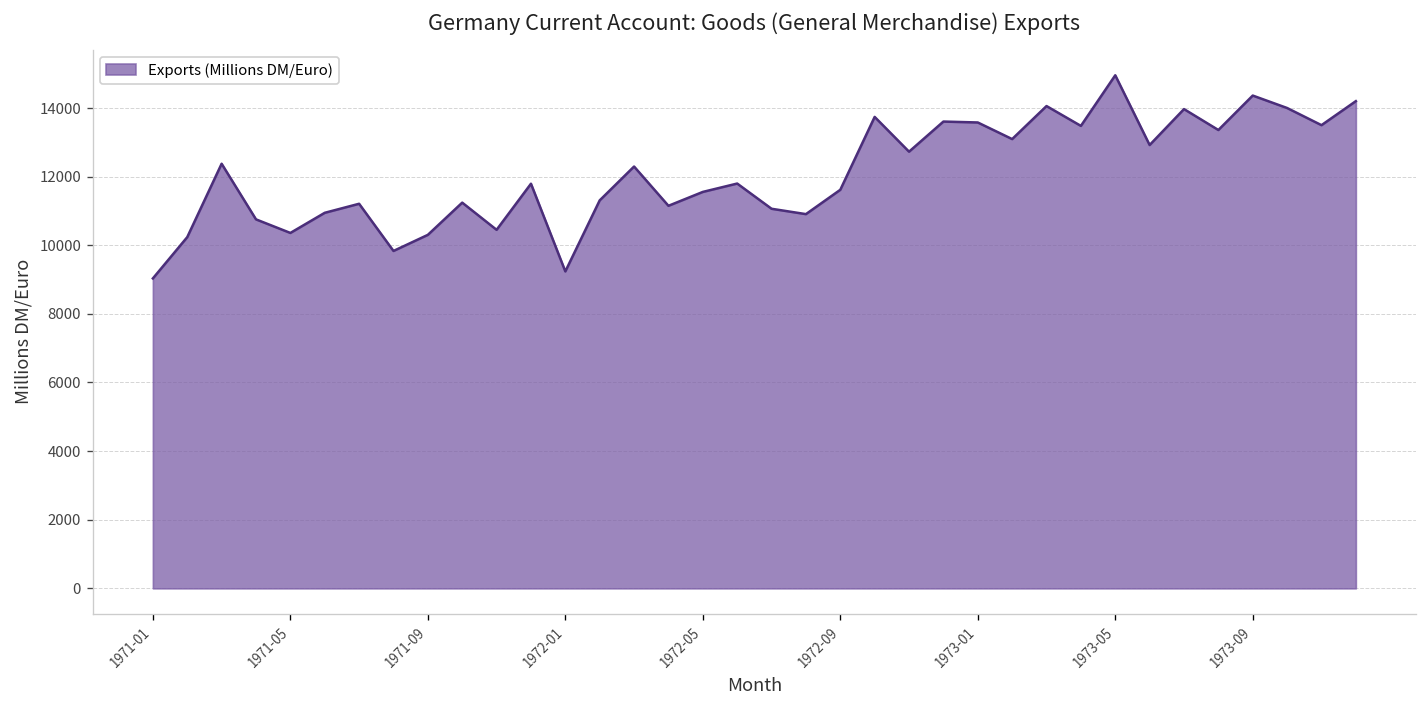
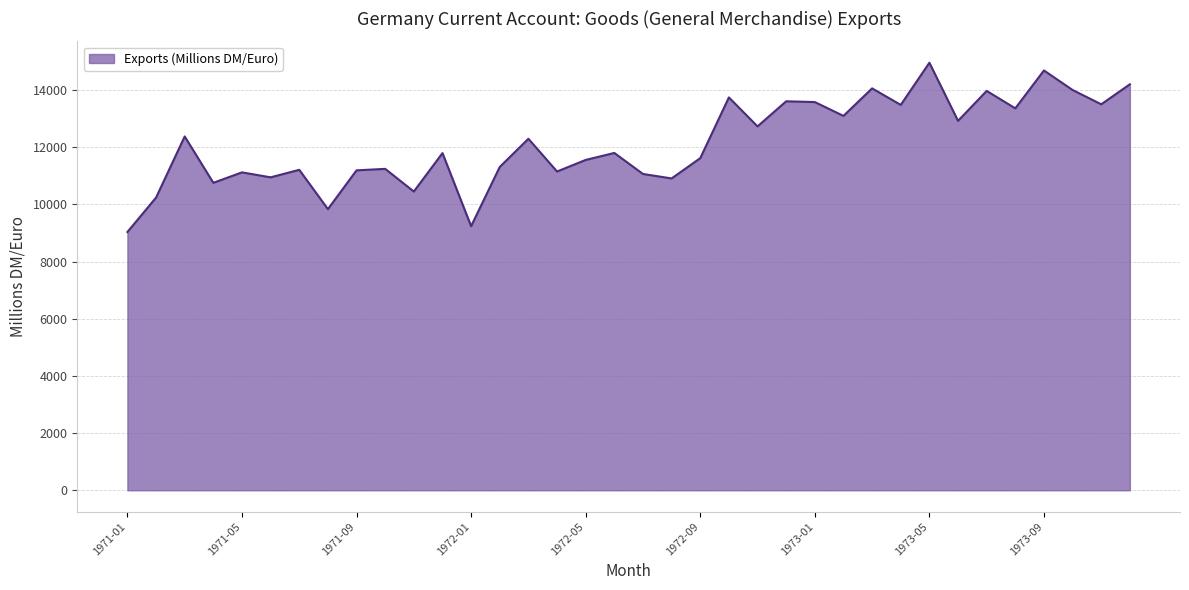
1971-05: 10400 -> 11100
1971-09: 10300 -> 11200
1973-09: 14400 -> 14700
